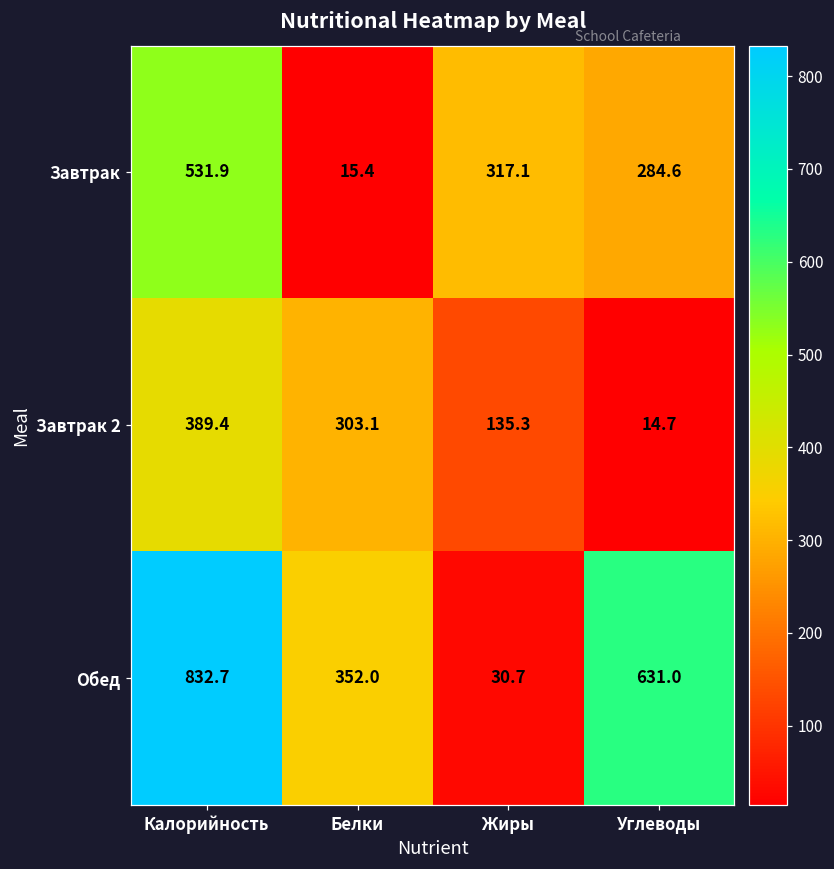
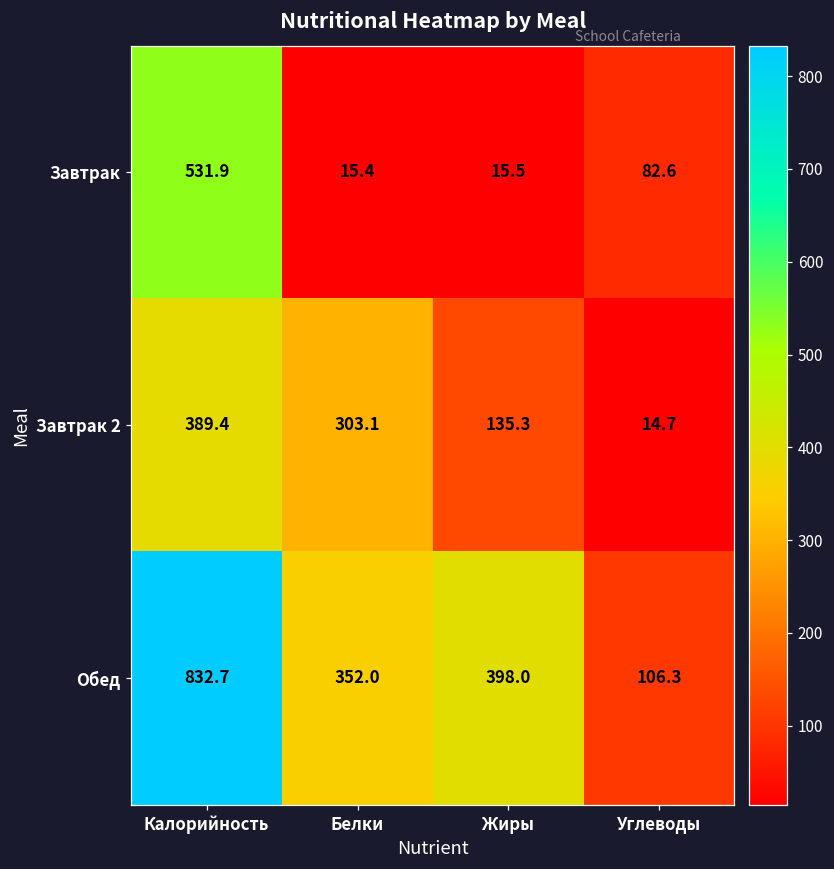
Завтрак, Жиры: 317.1 -> 15.5
Завтрак, Углеводы: 284.6 -> 82.6
Обед, Жиры: 30.7 -> 398.0
Обед, Углеводы: 631.0 -> 106.3
